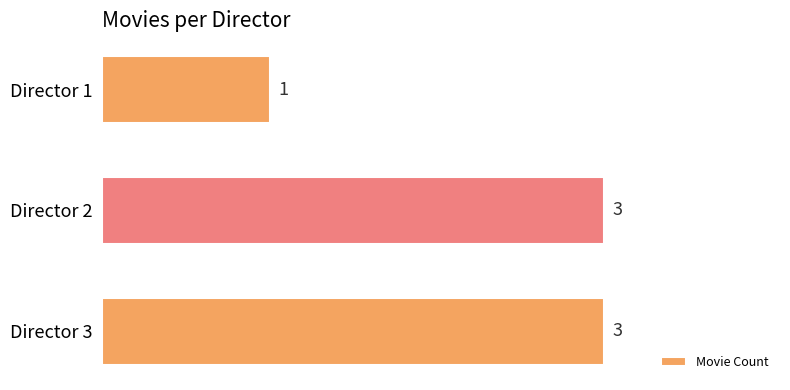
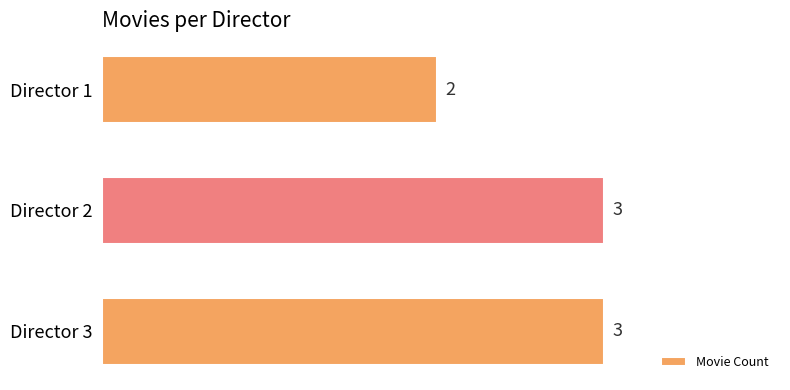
Director 1: 1 -> 2
